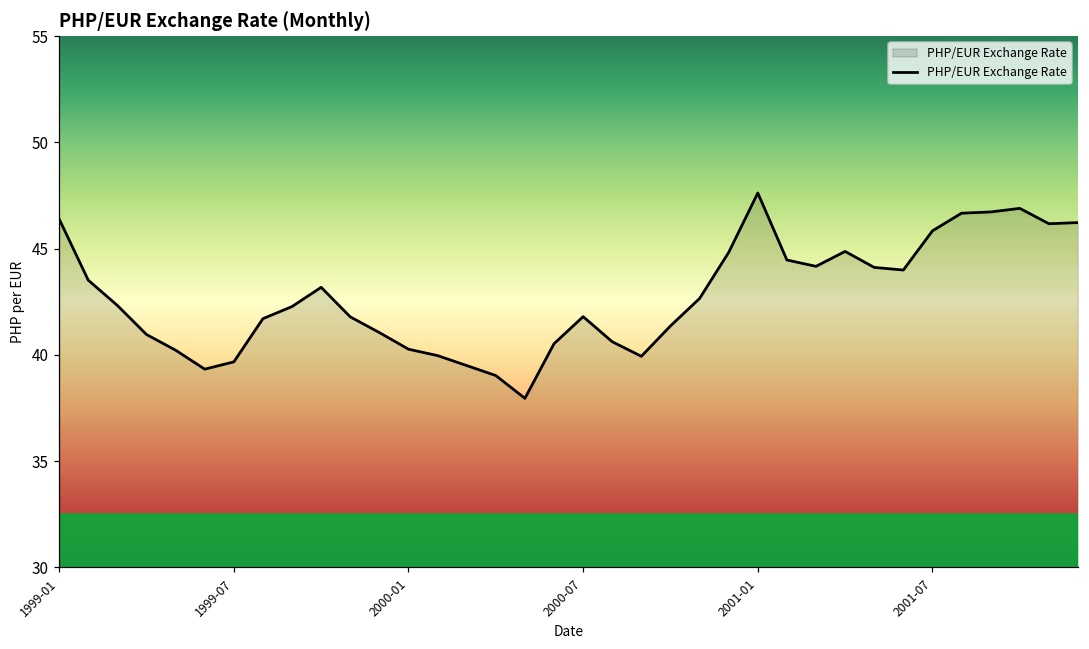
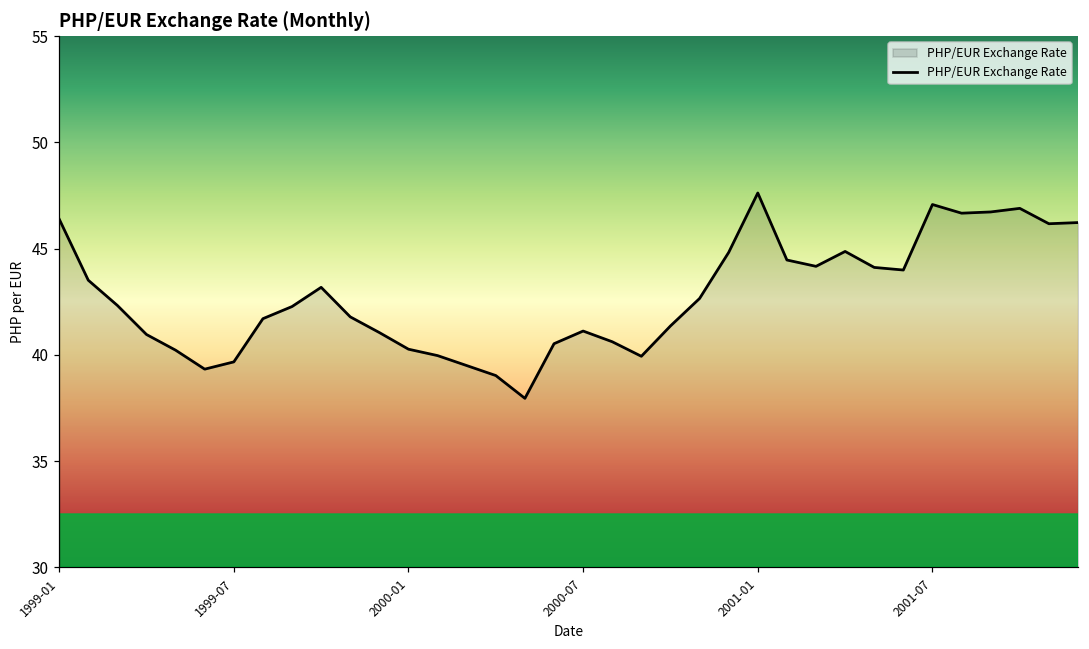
2000-07: 41.8 -> 41.1
2001-07: 45.8 -> 47.1
